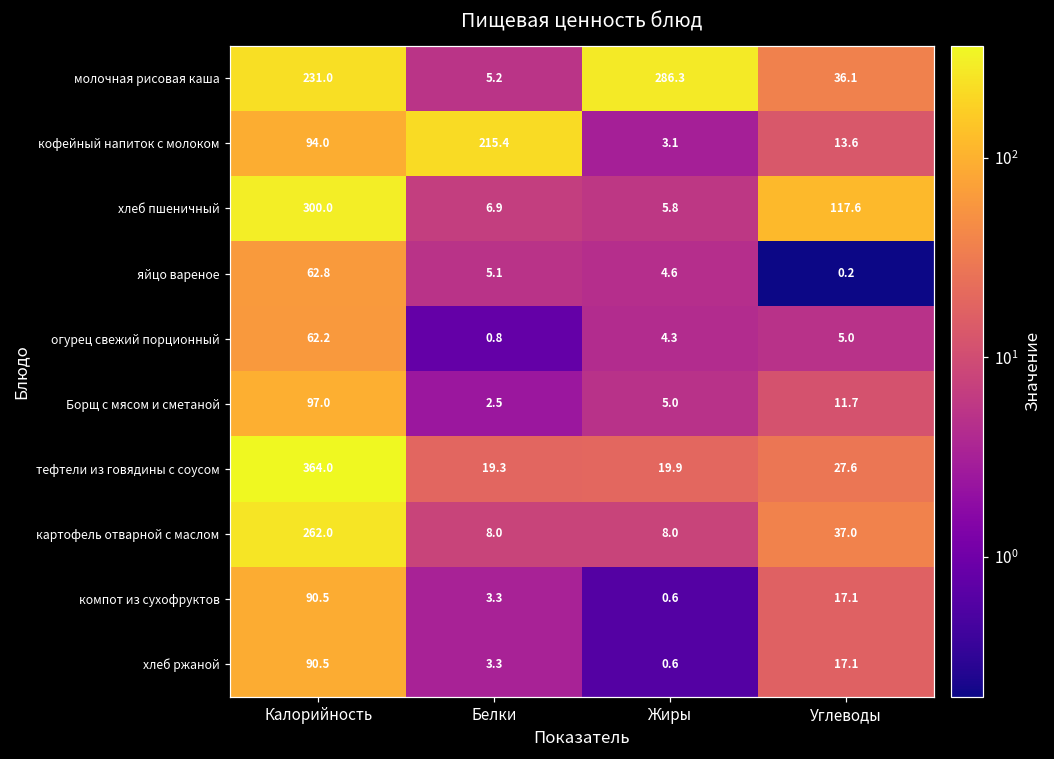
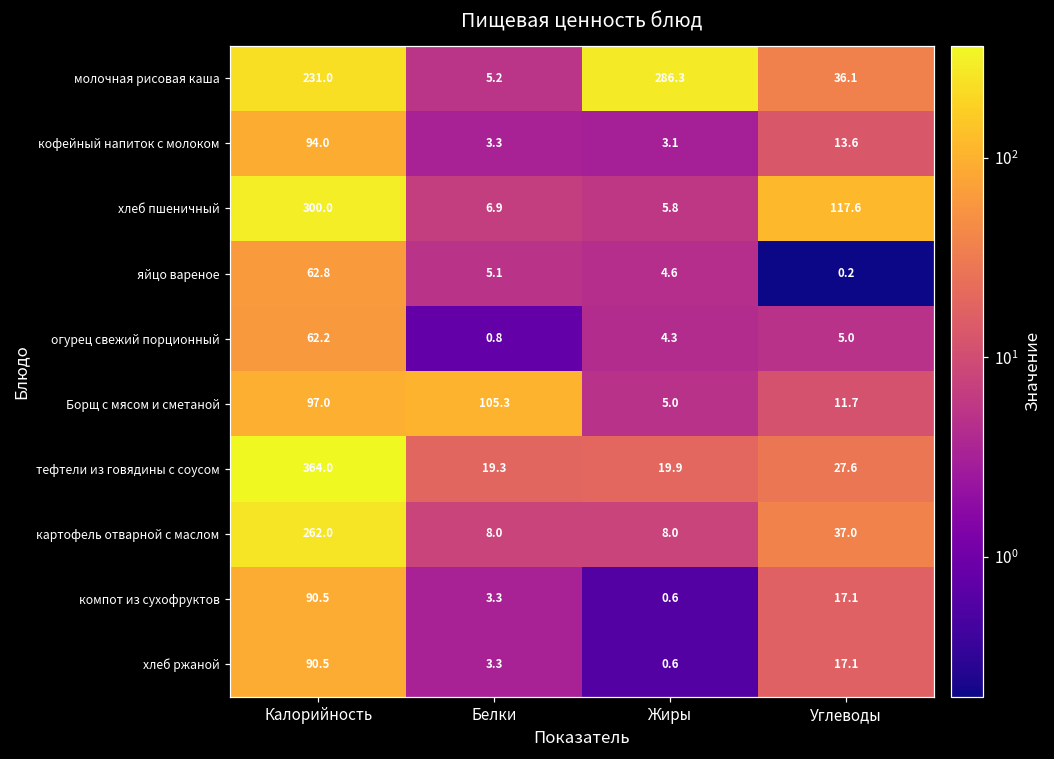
кофейный напиток с молоком, Белки: 215.4 -> 3.3
Борщ с мясом и сметаной, Белки: 2.5 -> 105.3
